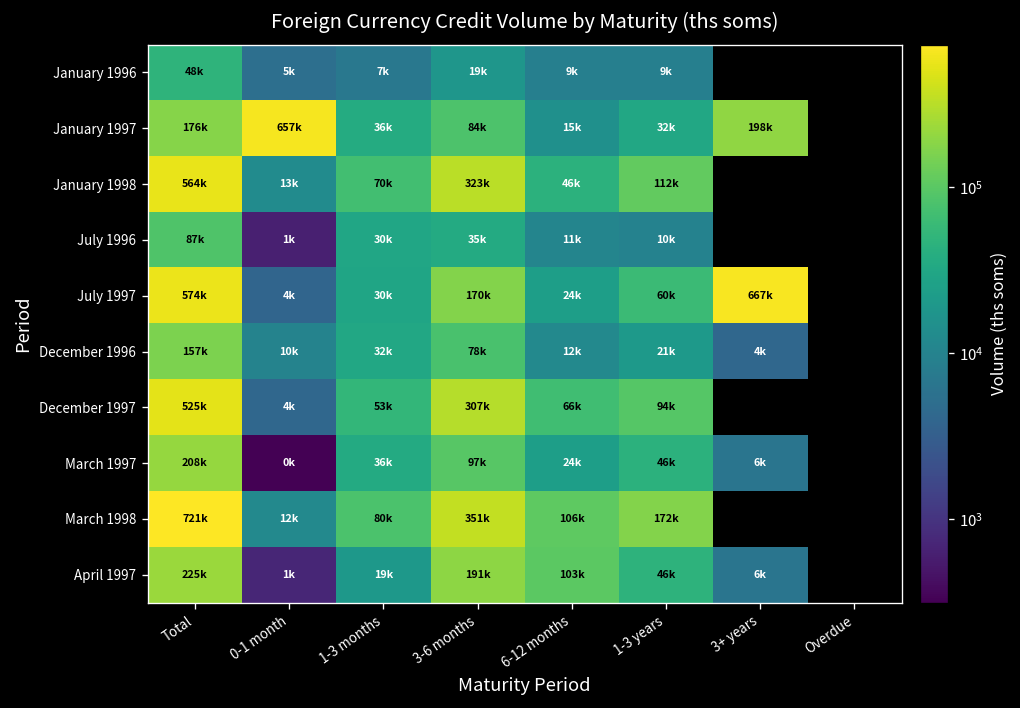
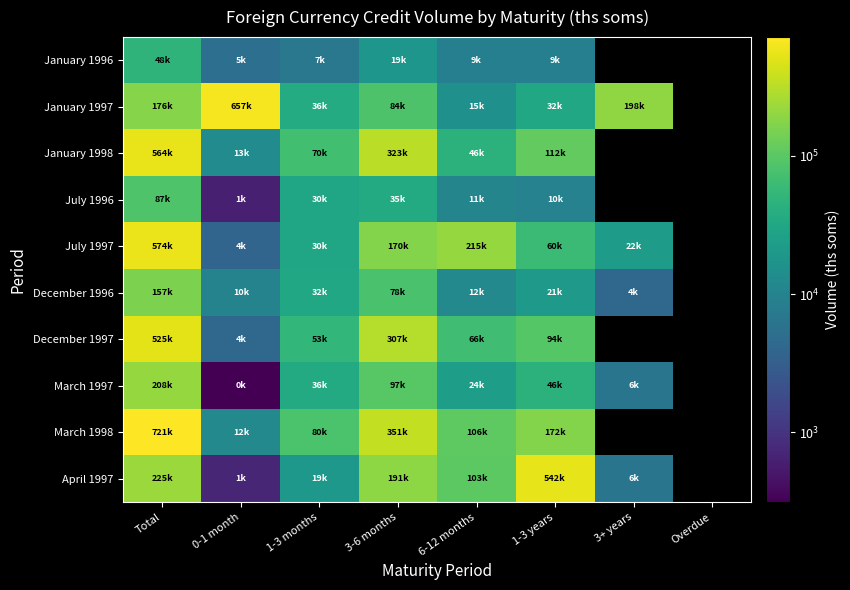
July 1997, 6-12 months: 24k -> 215k
July 1997, 3+ years: 667k -> 22k
April 1997, 1-3 years: 46k -> 542k
